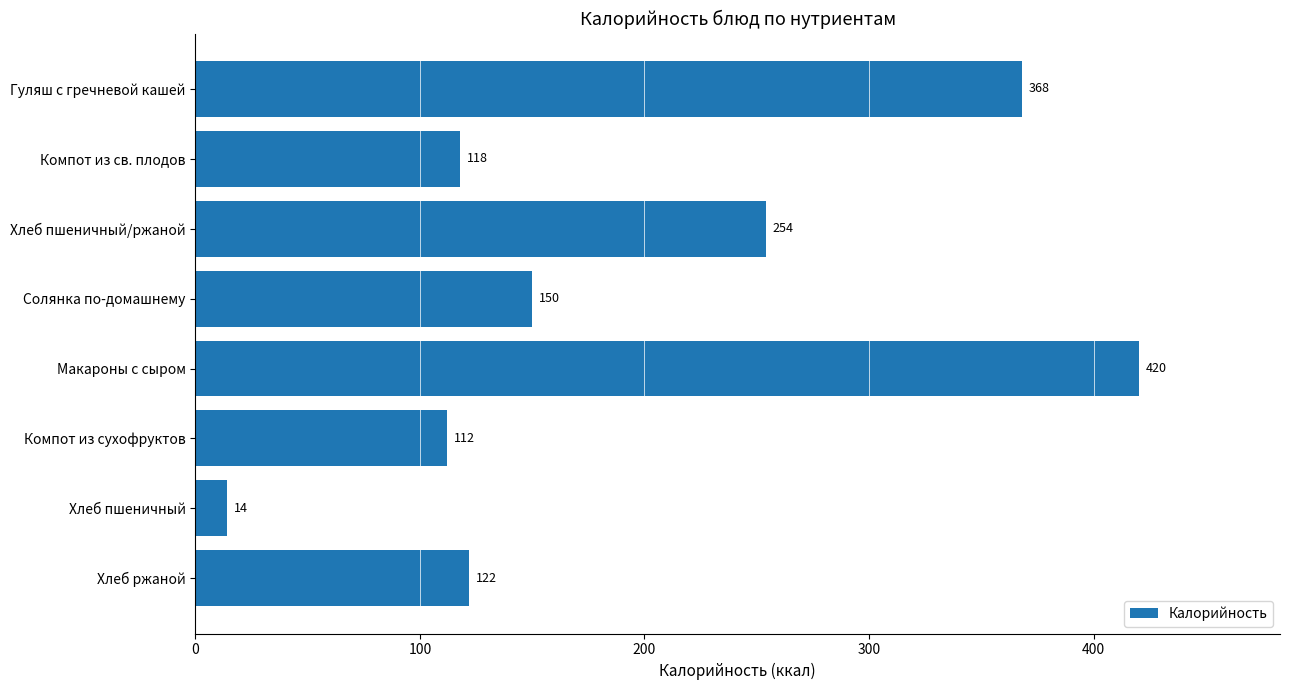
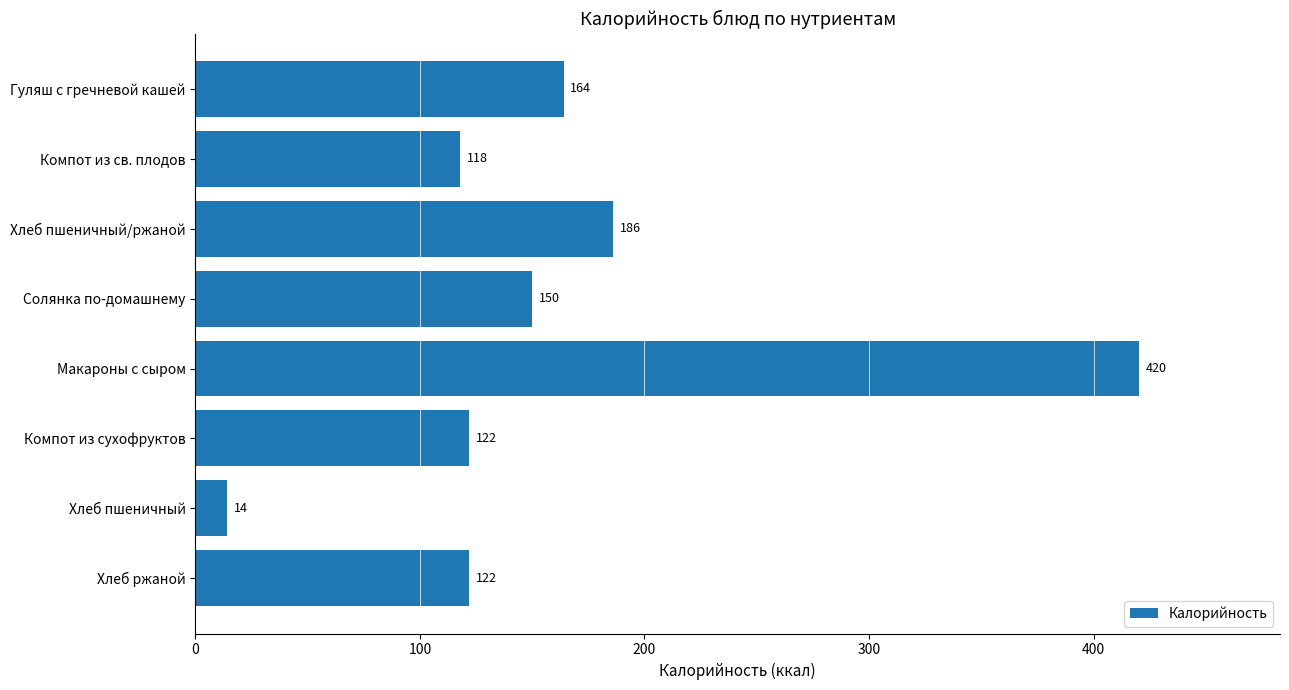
Гуляш с гречневой кашей: 368 -> 164
Хлеб пшеничный/ржаной: 254 -> 186
Компот из сухофруктов: 112 -> 122
